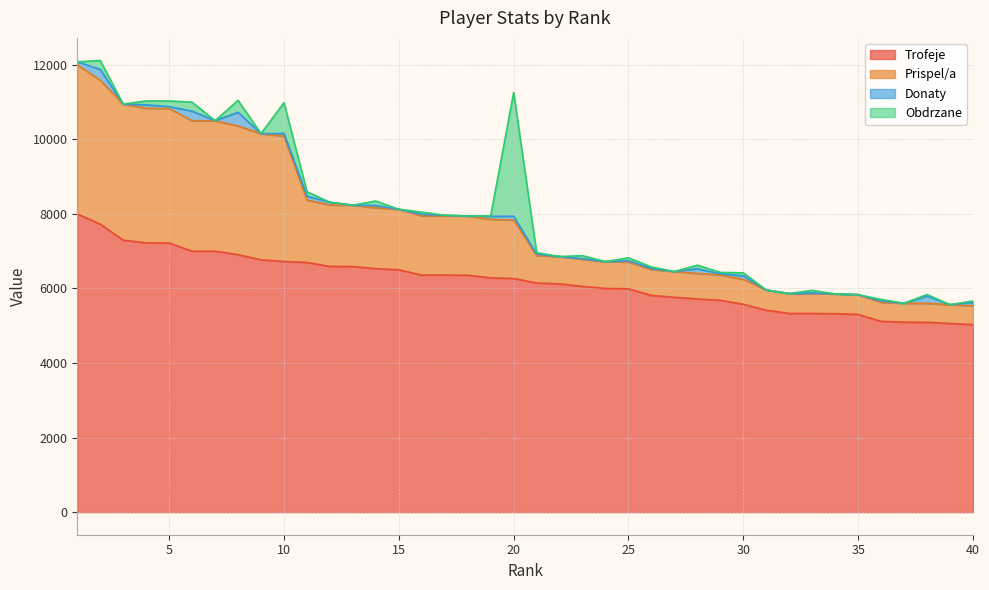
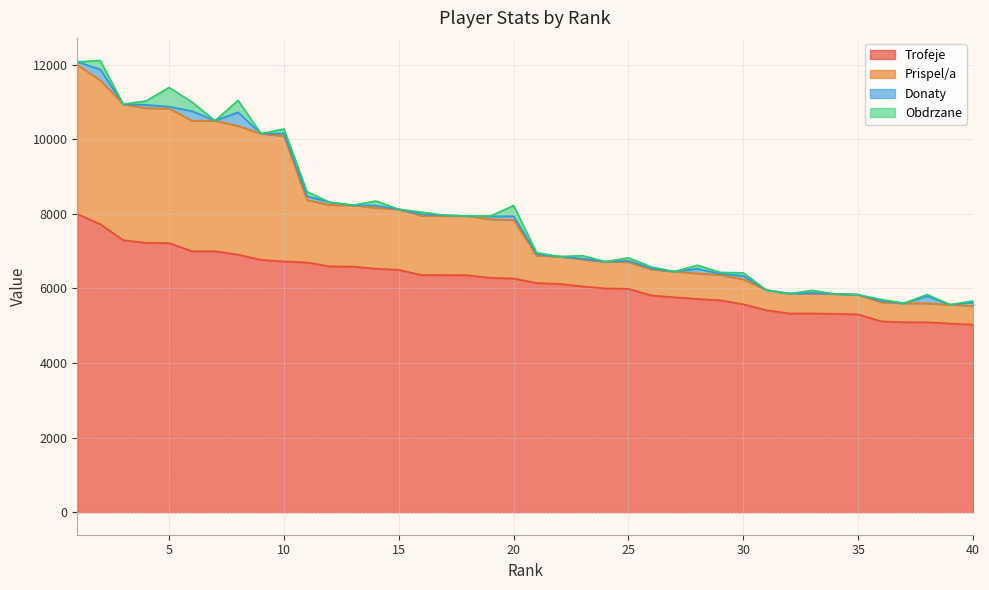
Obdrzane, 5: 200 -> 500
Obdrzane, 10: 800 -> 100
Obdrzane, 20: 3300 -> 300
